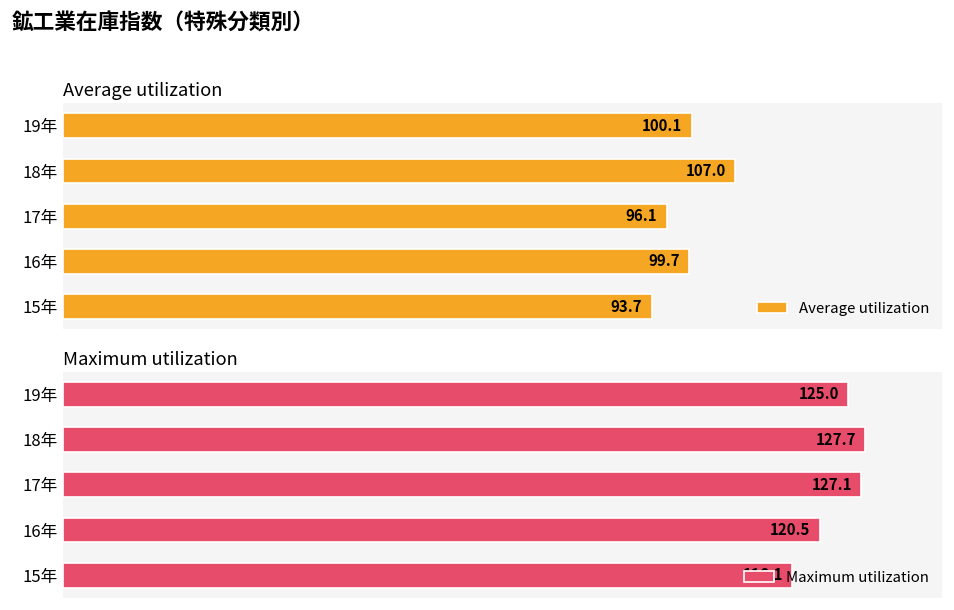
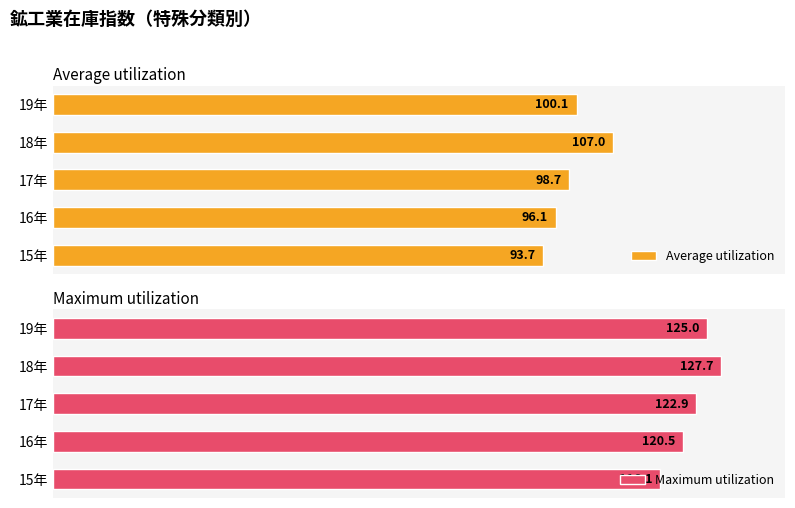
Average utilization, 17年: 96.1 -> 98.7
Average utilization, 16年: 99.7 -> 96.1
Maximum utilization, 17年: 127.1 -> 122.9
